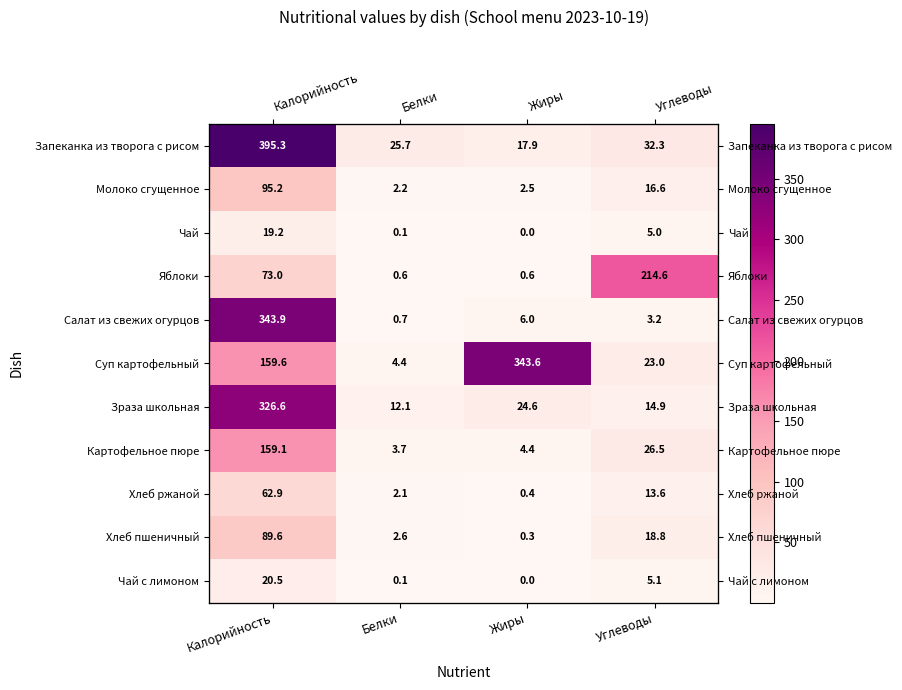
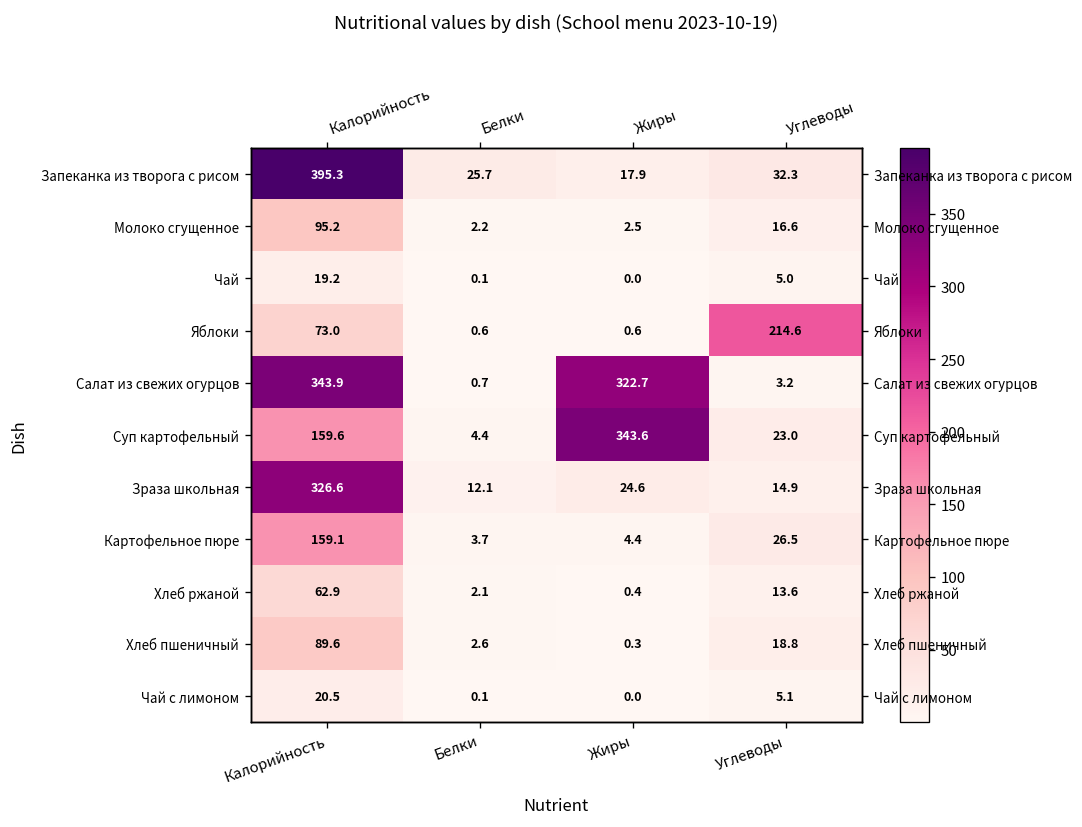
Салат из свежих огурцов, Жиры: 6.0 -> 322.7
